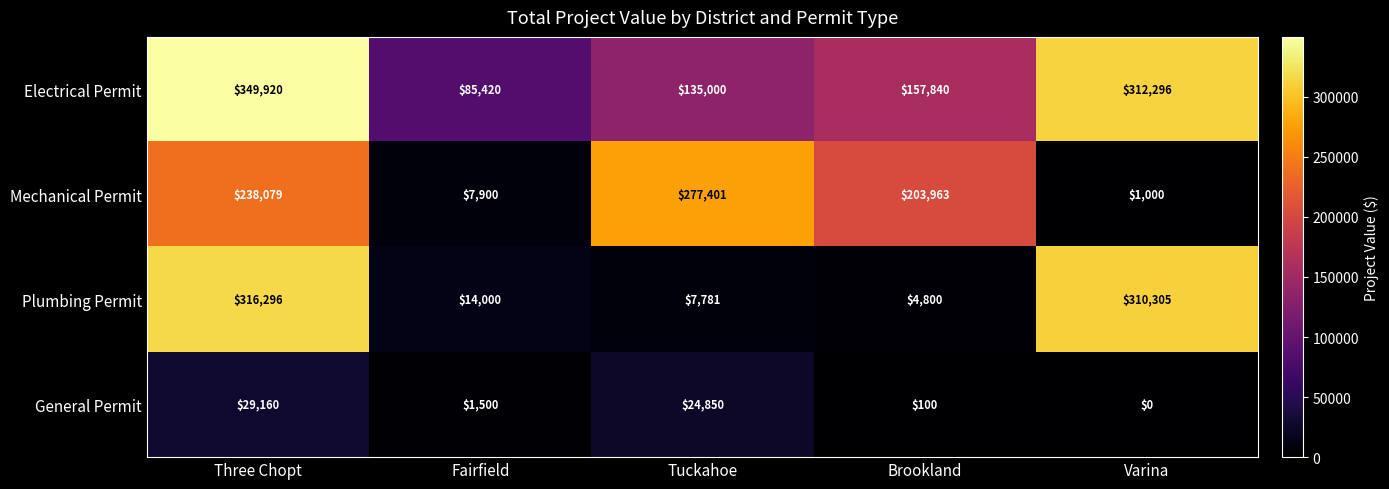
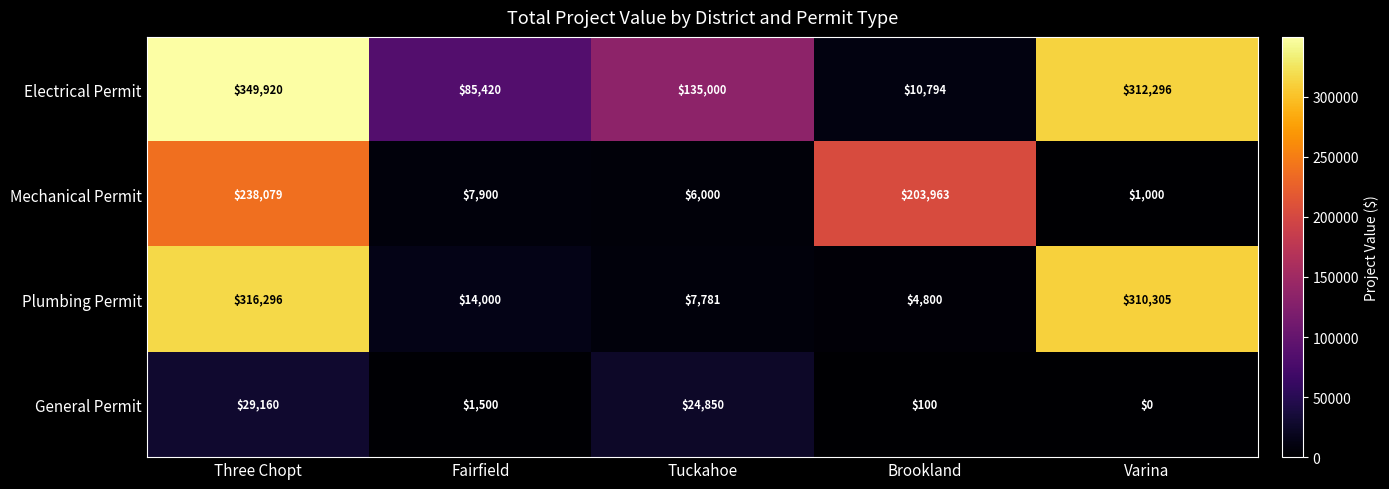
Electrical Permit, Brookland: $157,840 -> $10,794
Mechanical Permit, Tuckahoe: $277,401 -> $6,000
